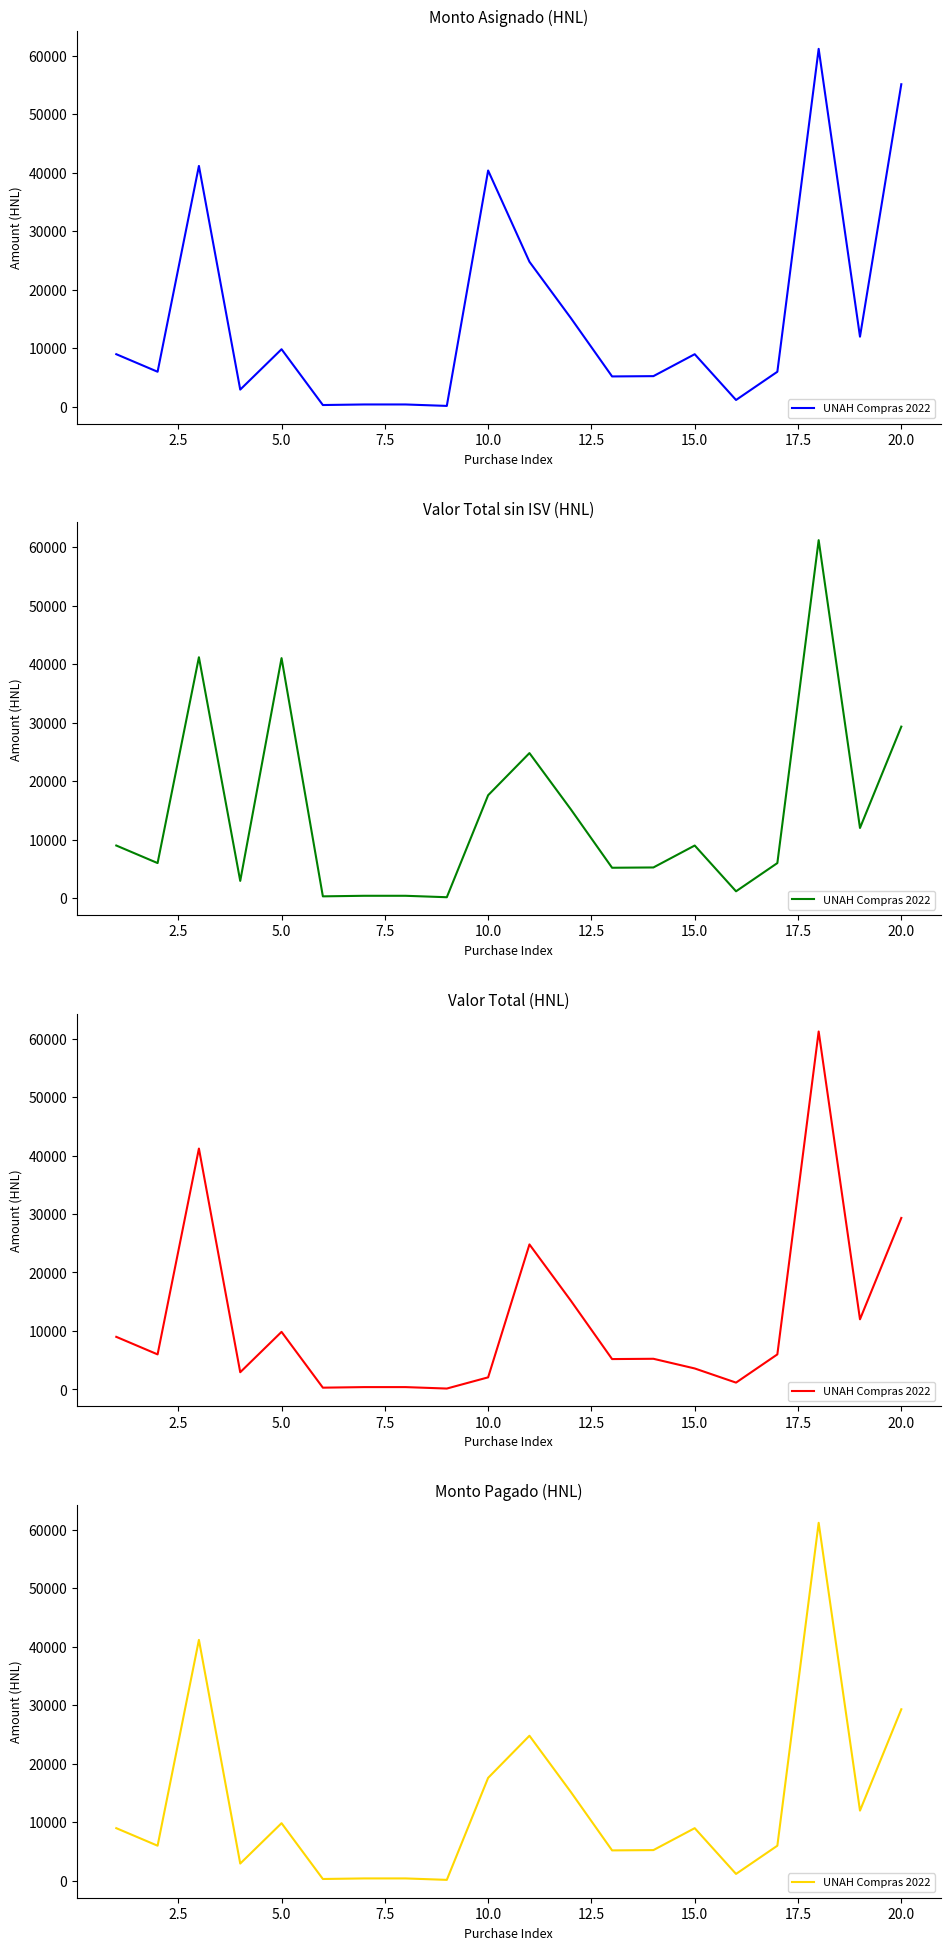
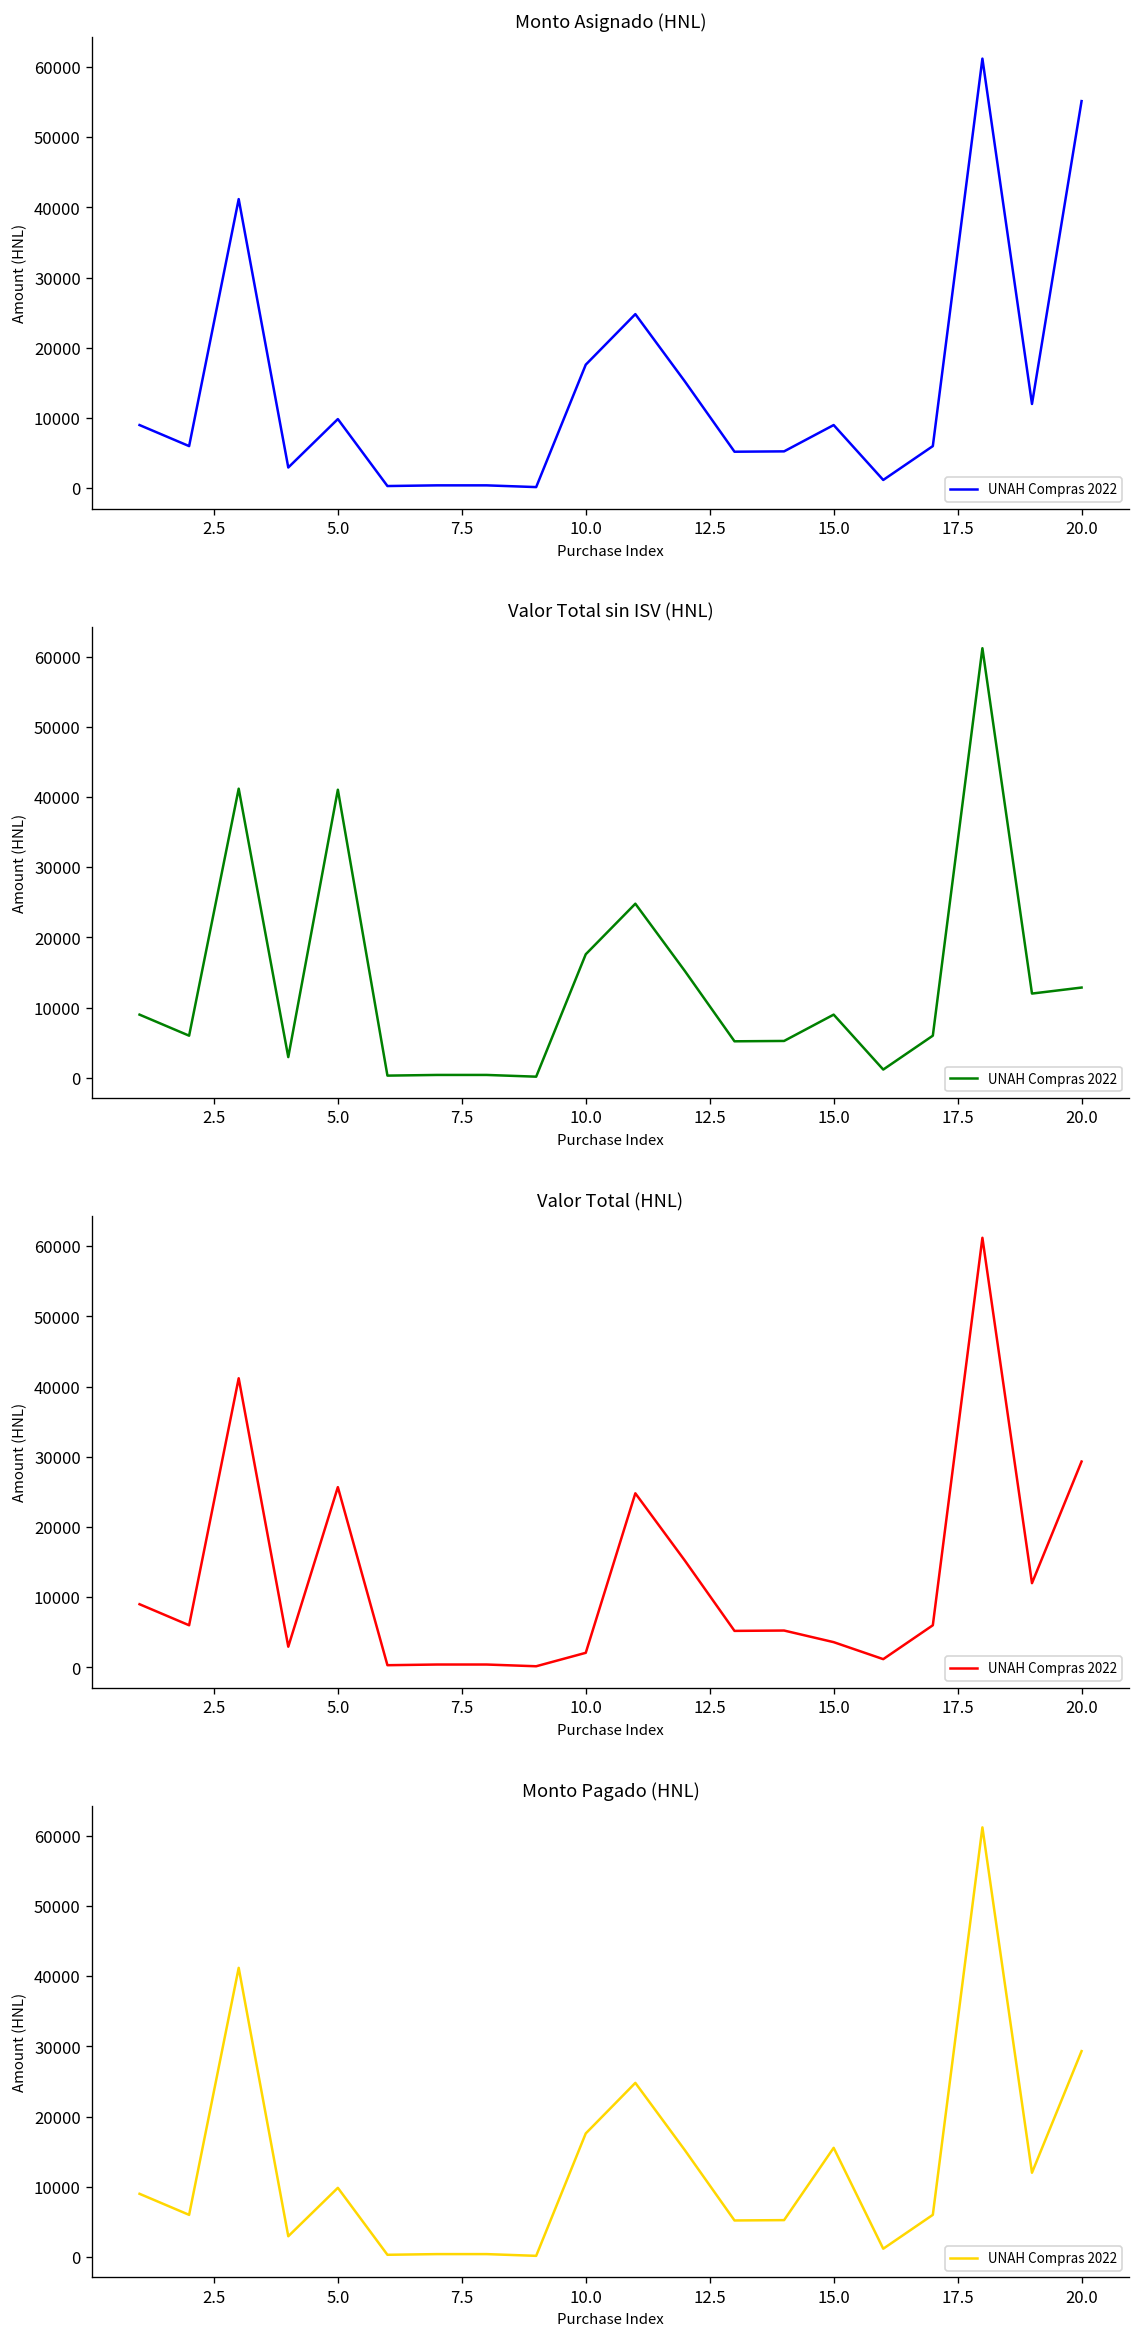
Monto Asignado (HNL), 10.0: 40000 -> 18000
Valor Total sin ISV (HNL), 20.0: 29000 -> 13000
Valor Total (HNL), 5.0: 10000 -> 26000
Monto Pagado (HNL), 15.0: 9000 -> 16000
